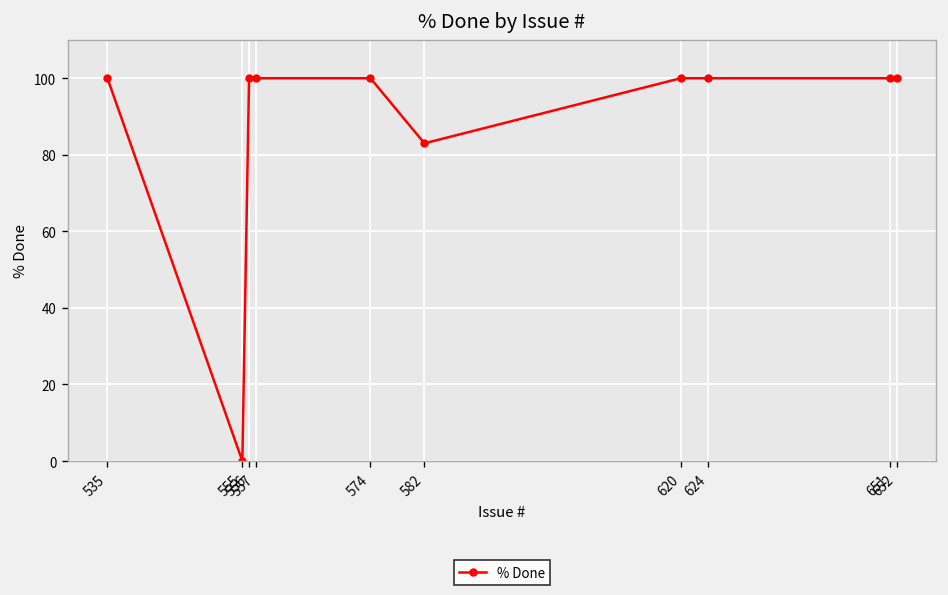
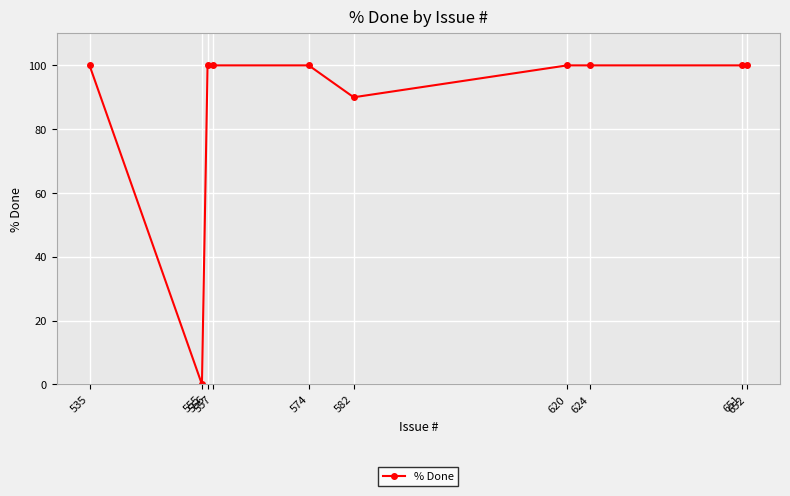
582: 83 -> 90
